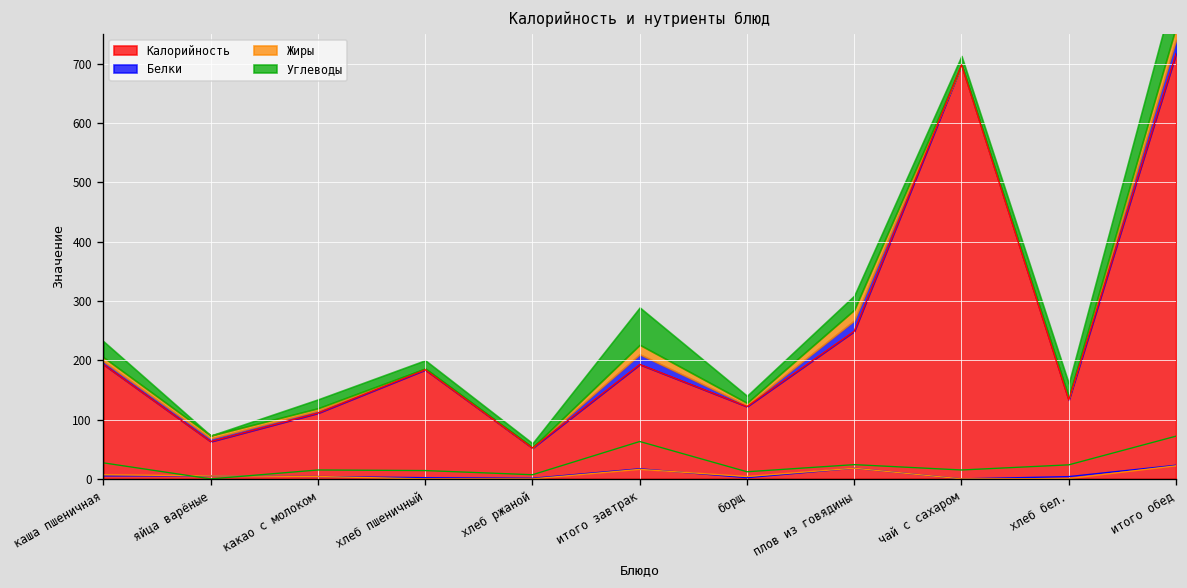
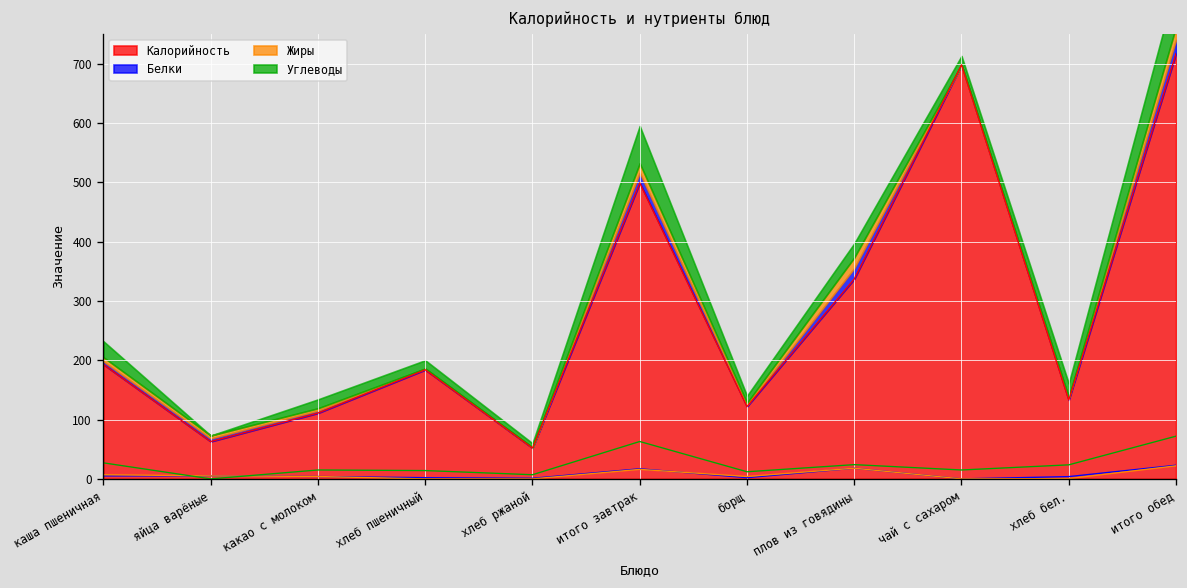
Калорийность, итого завтрак: 190 -> 500
Калорийность, плов из говядины: 250 -> 340
